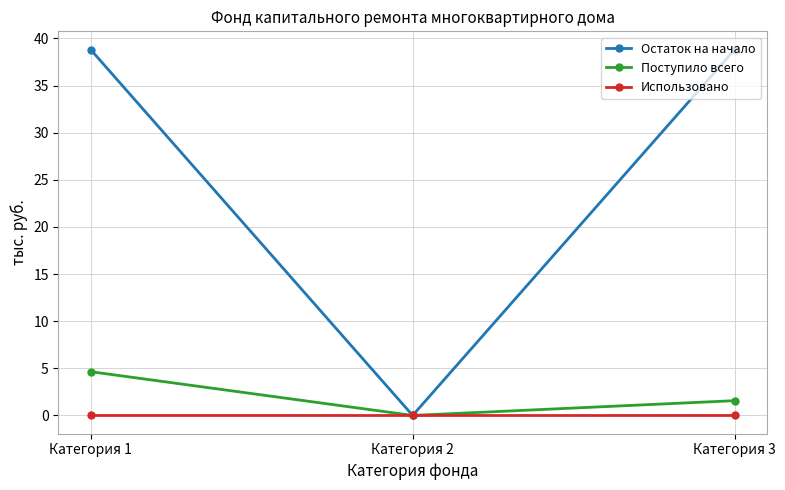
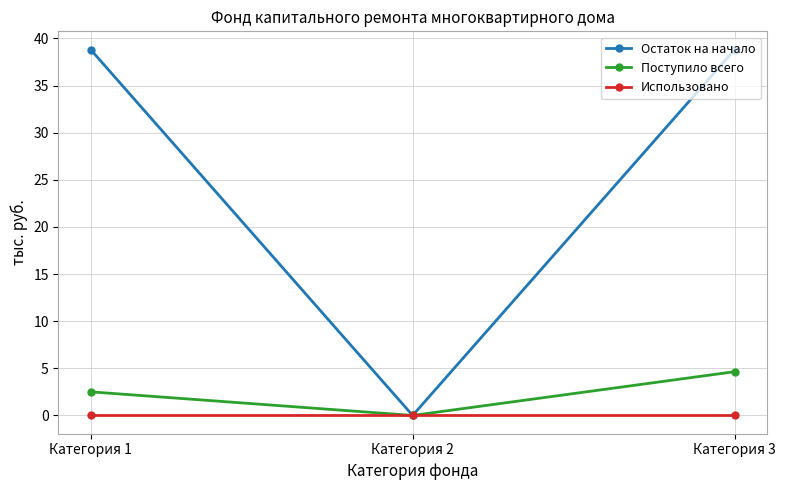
Поступило всего, Категория 1: 5 -> 3
Поступило всего, Категория 3: 2 -> 5
